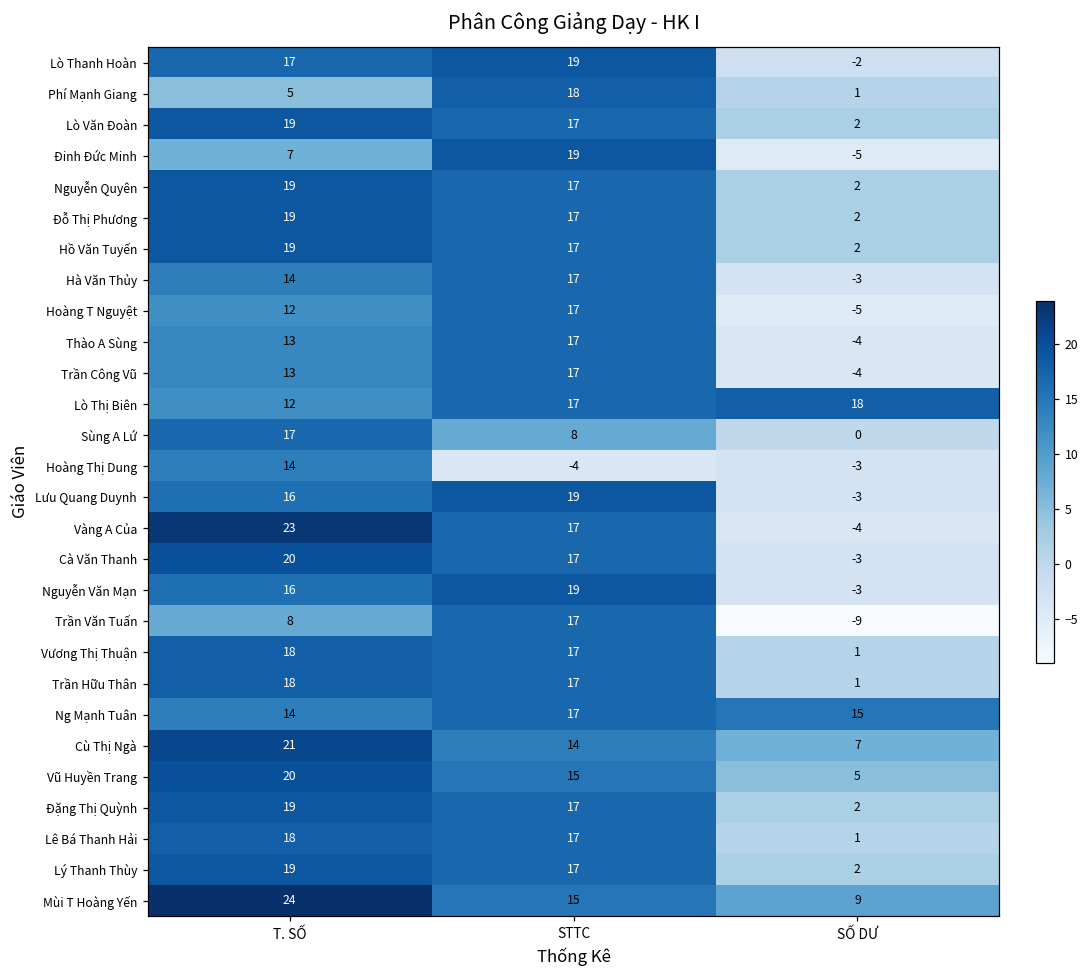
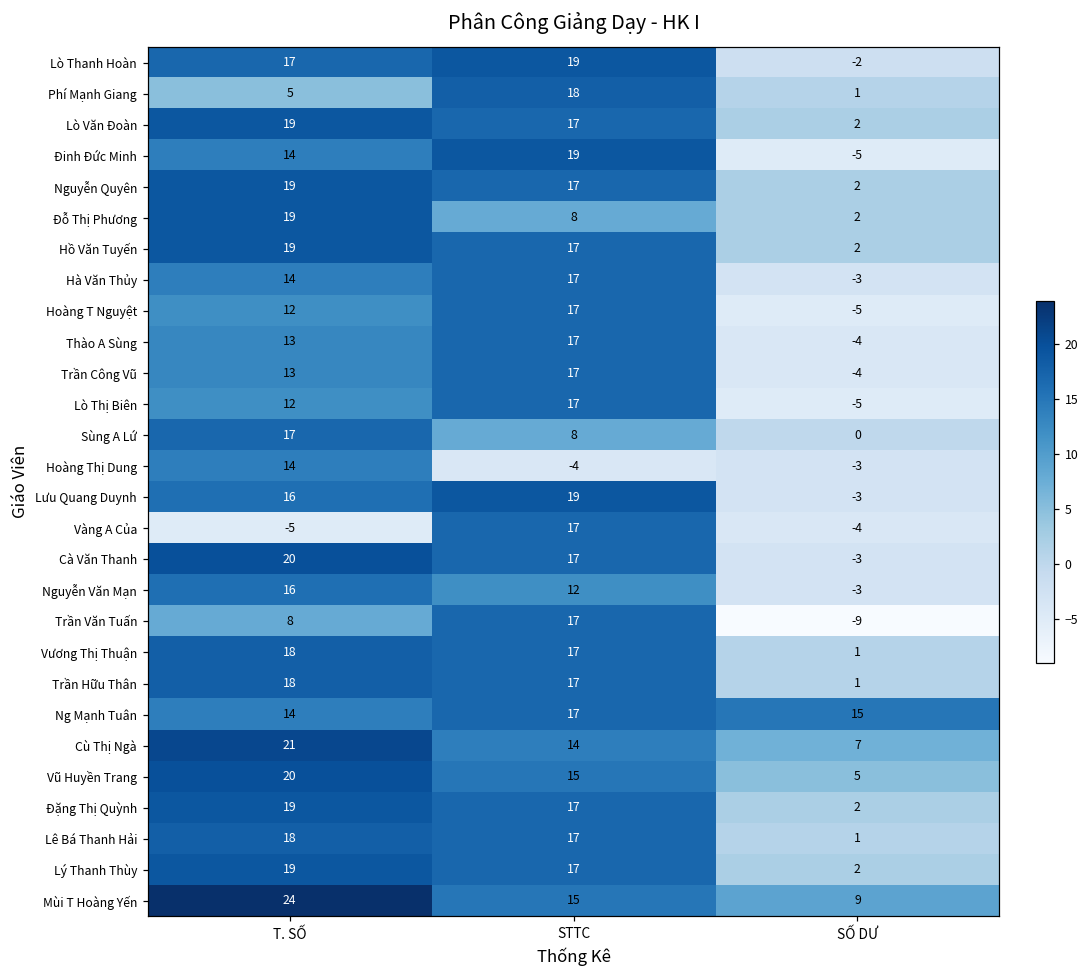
Đinh Đức Minh, T. SỐ: 7 -> 14
Đỗ Thị Phương, STTC: 17 -> 8
Lò Thị Biên, SỐ DƯ: 18 -> -5
Vàng A Của, T. SỐ: 23 -> -5
Nguyễn Văn Mạn, STTC: 19 -> 12
